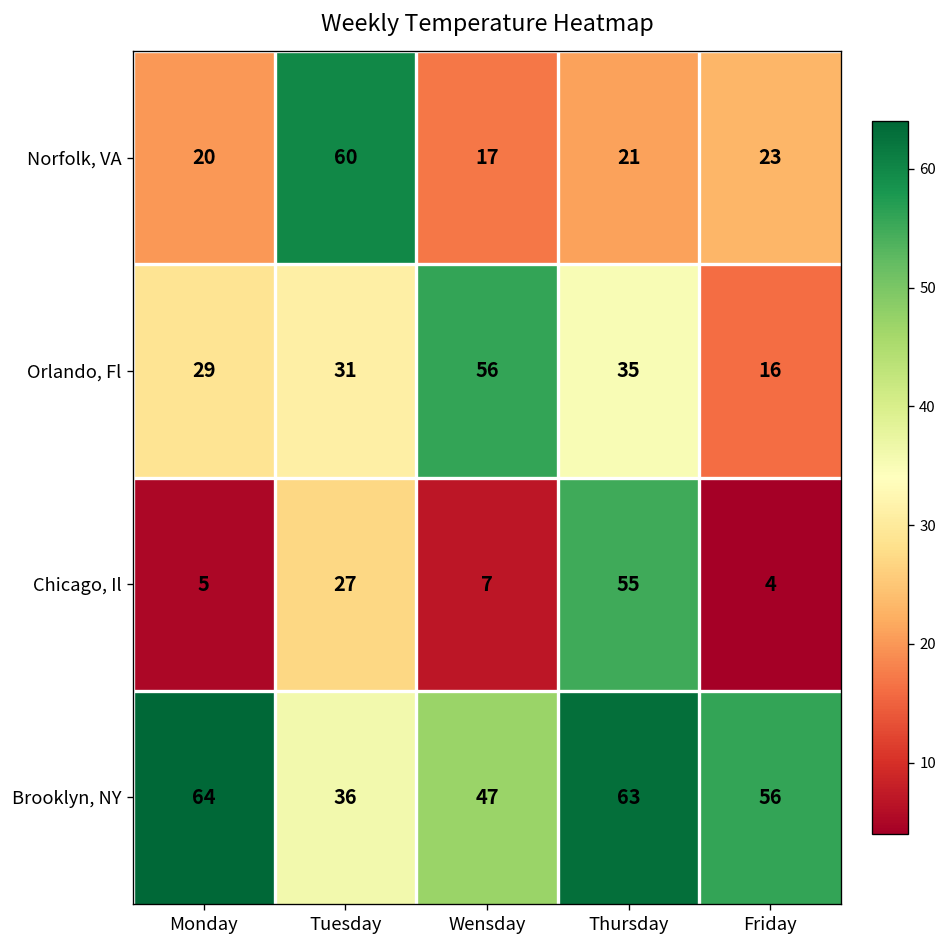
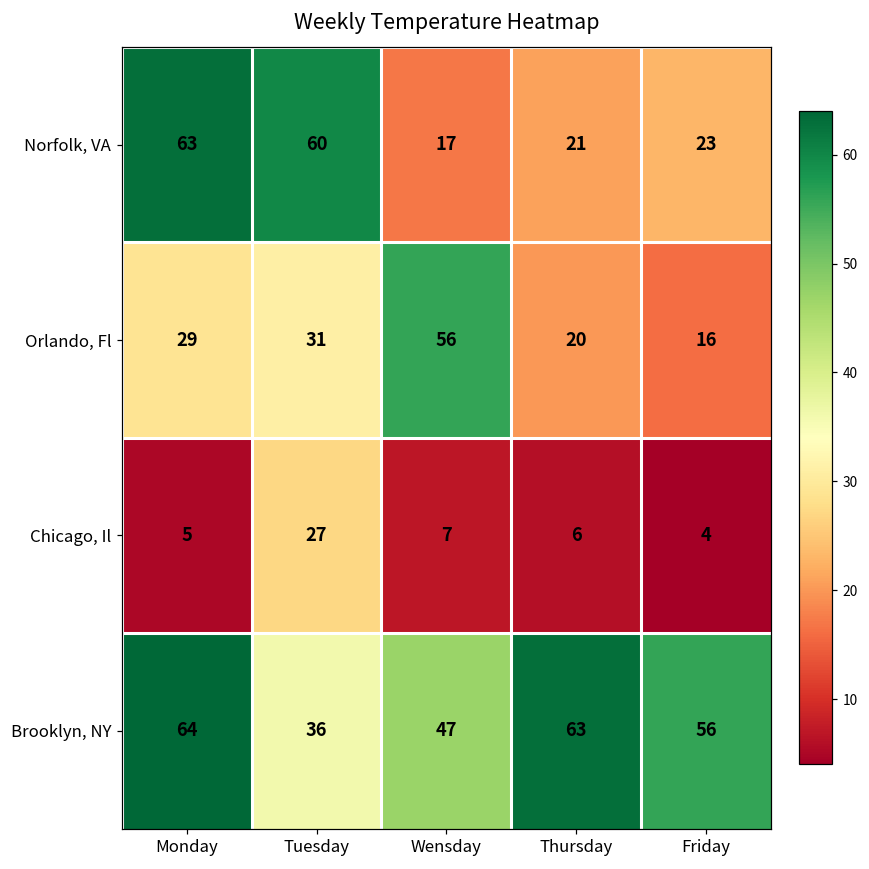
Norfolk, VA, Monday: 20 -> 63
Orlando, Fl, Thursday: 35 -> 20
Chicago, Il, Thursday: 55 -> 6
